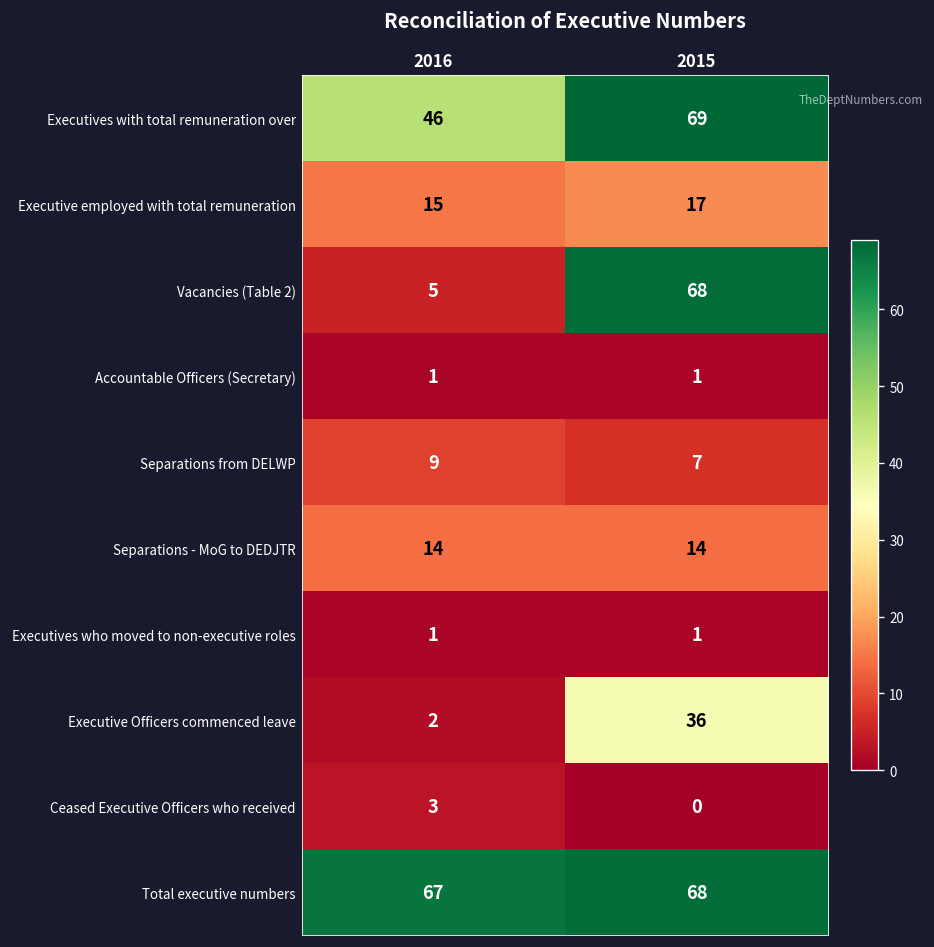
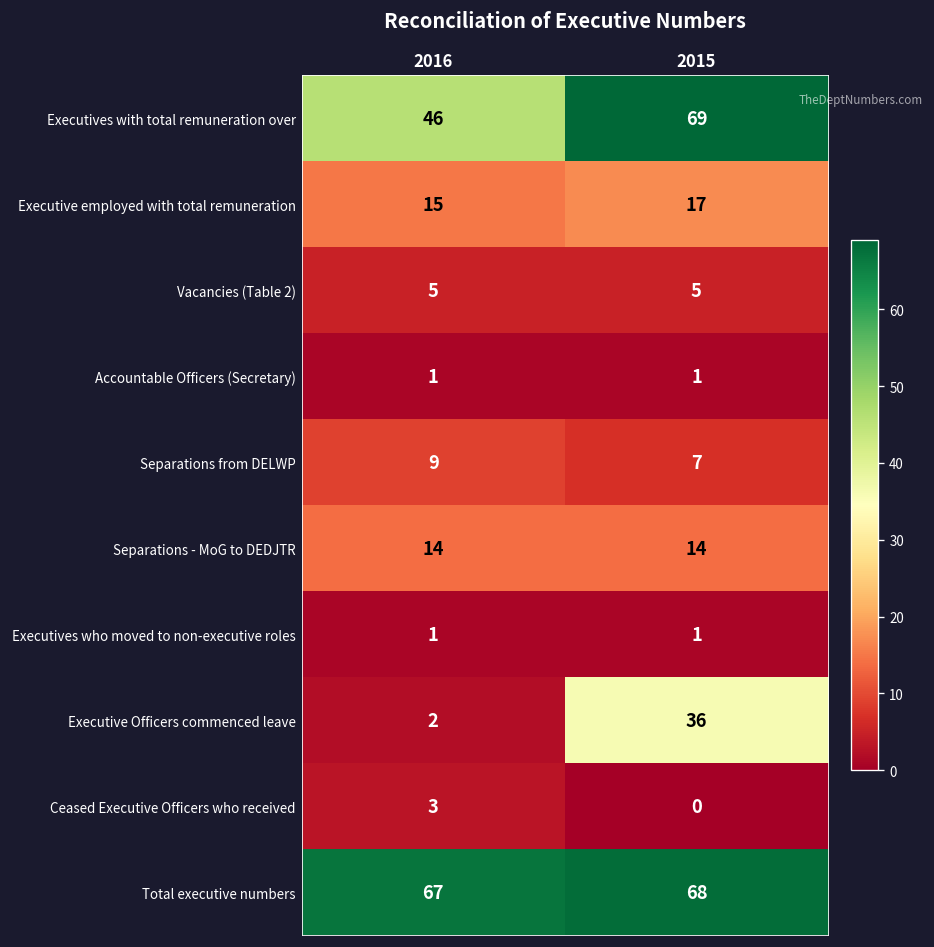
Vacancies (Table 2), 2015: 68 -> 5
